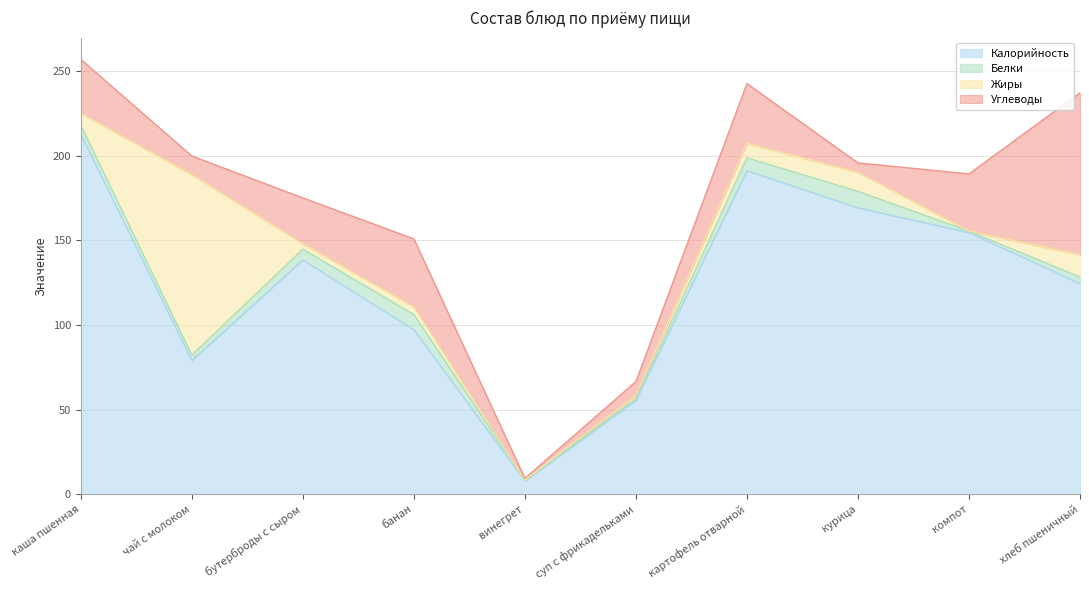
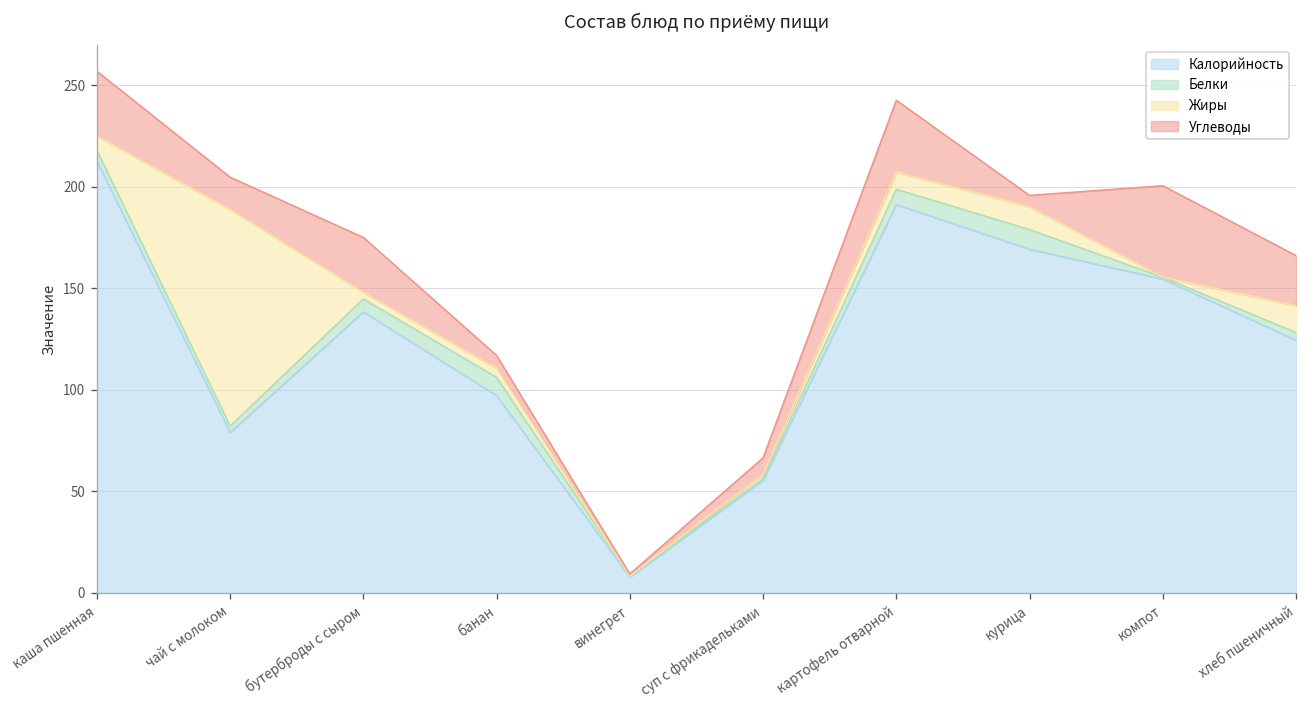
Углеводы, чай с молоком: 11 -> 16
Углеводы, банан: 40 -> 6
Углеводы, компот: 34 -> 45
Углеводы, хлеб пшеничный: 96 -> 25
